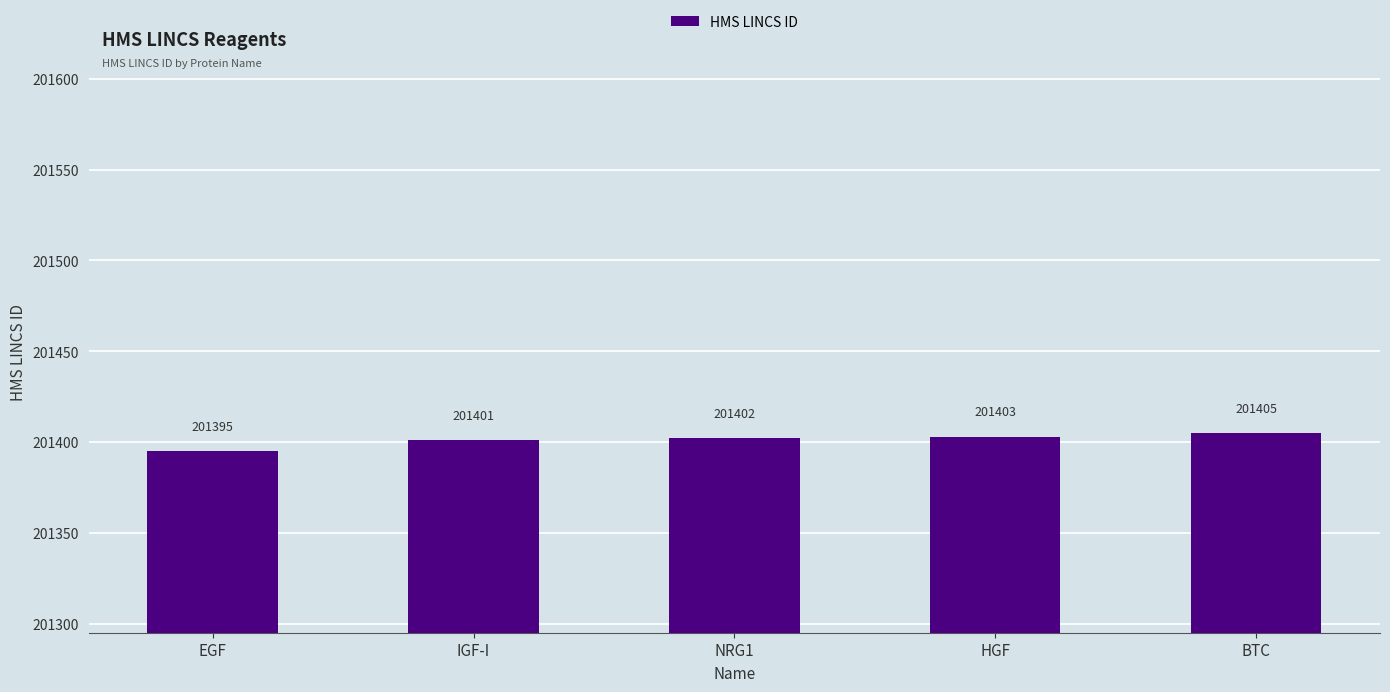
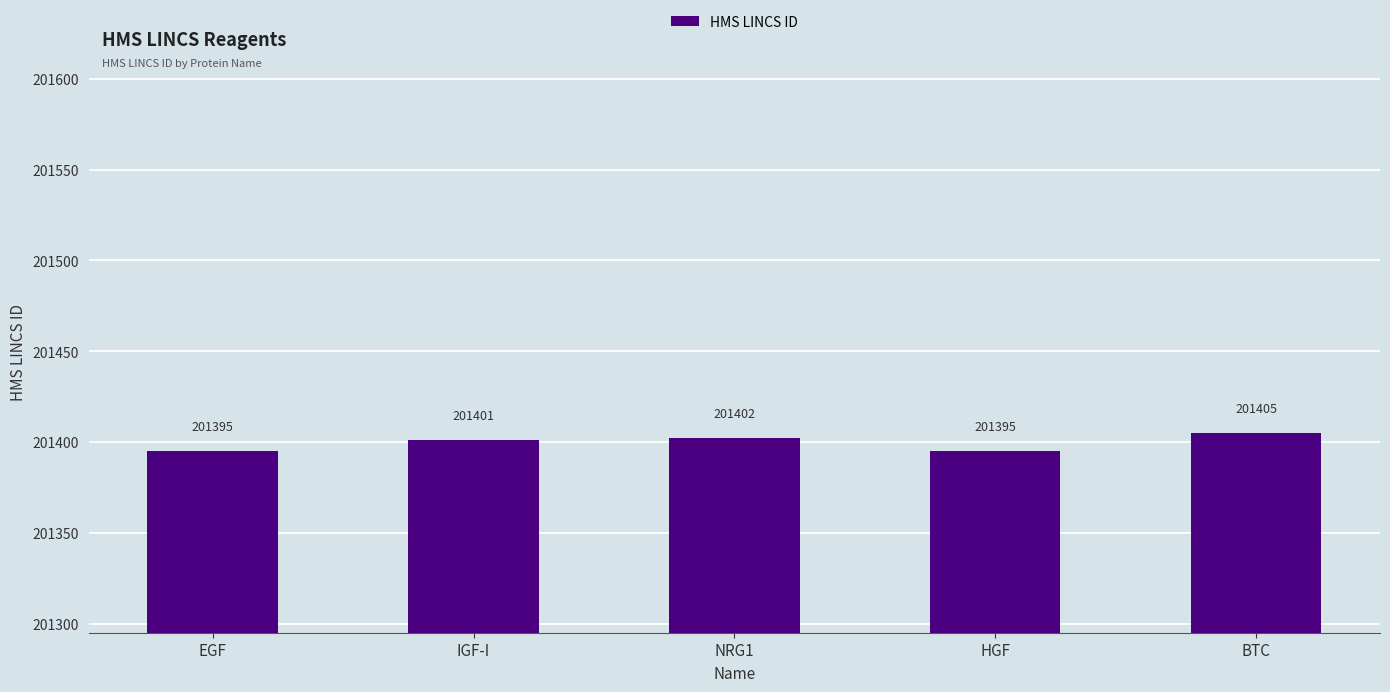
HGF: 201403 -> 201395
